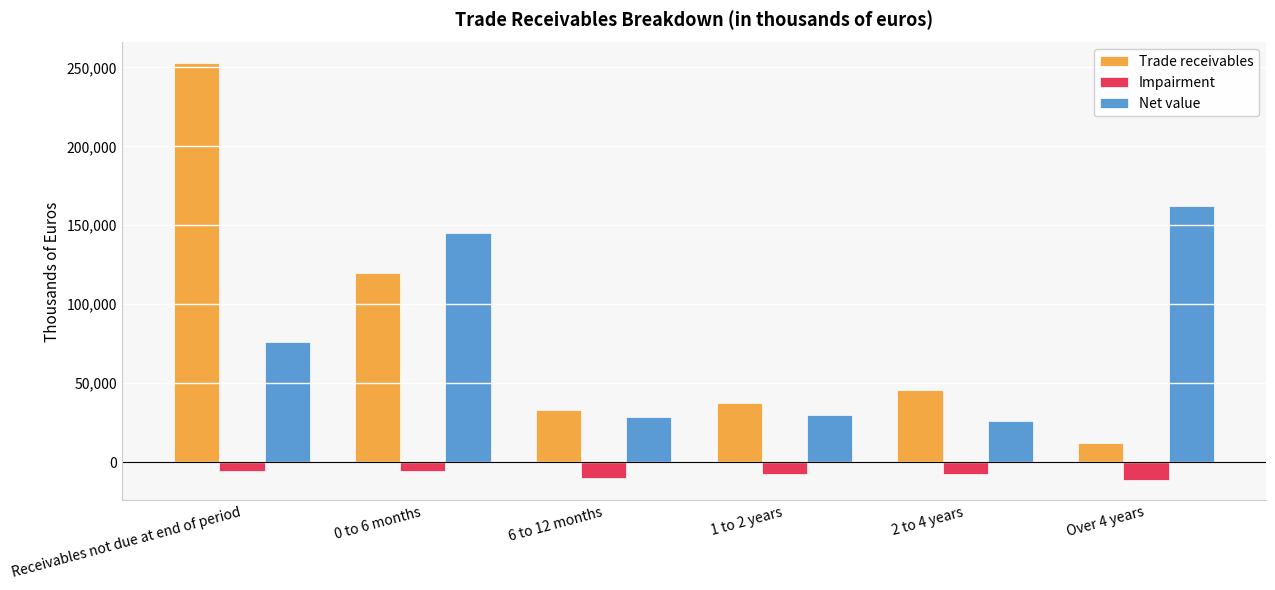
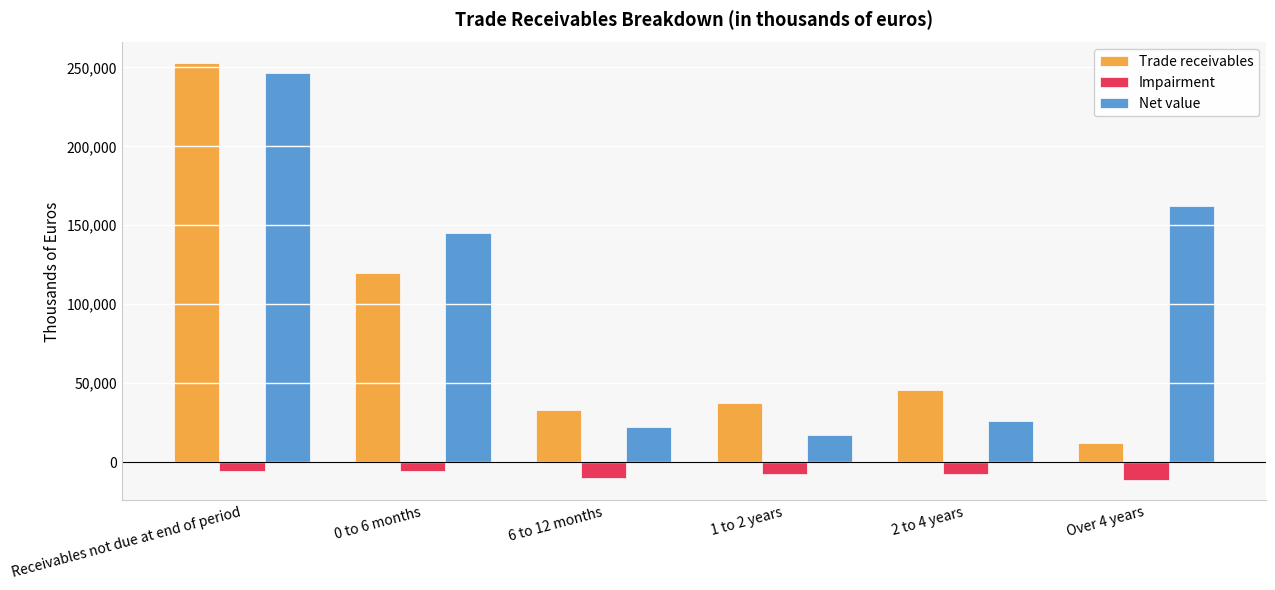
Net value, Receivables not due at end of period: 76,000 -> 247,000
Net value, 6 to 12 months: 28,000 -> 22,000
Net value, 1 to 2 years: 30,000 -> 17,000
